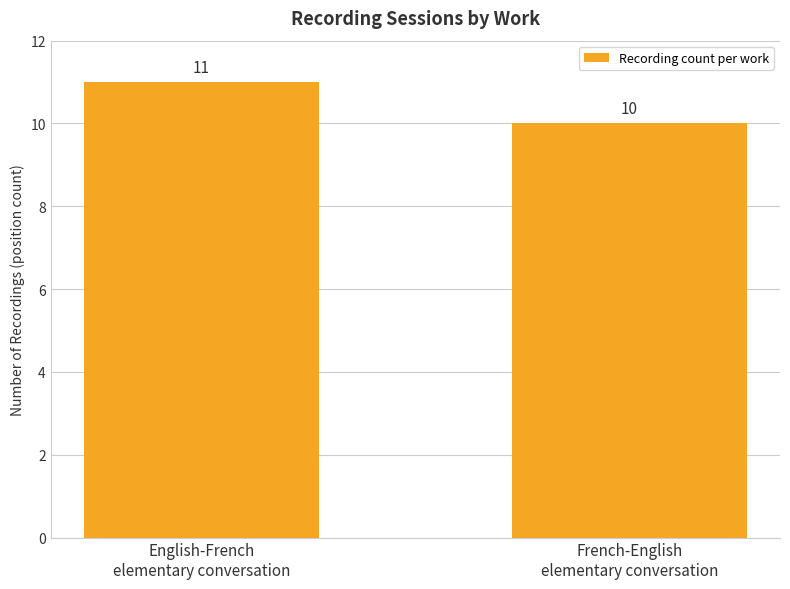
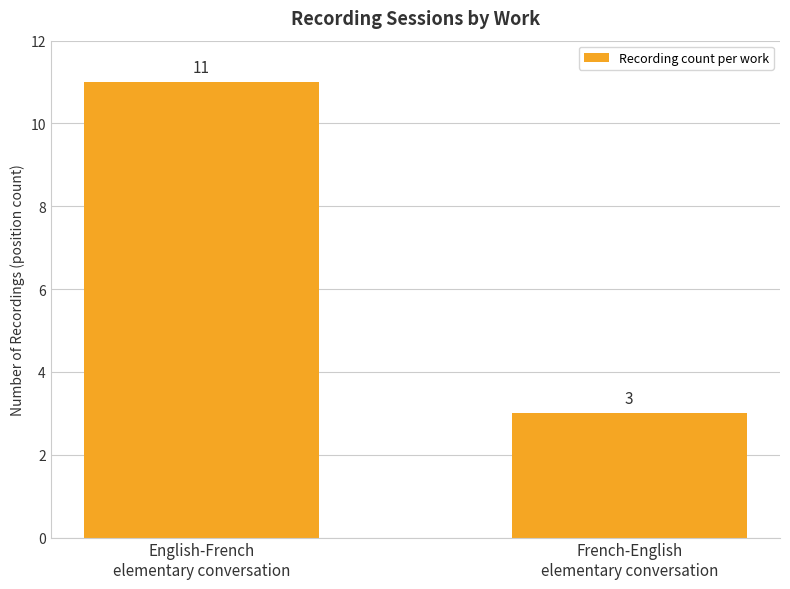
French-English elementary conversation: 10 -> 3
